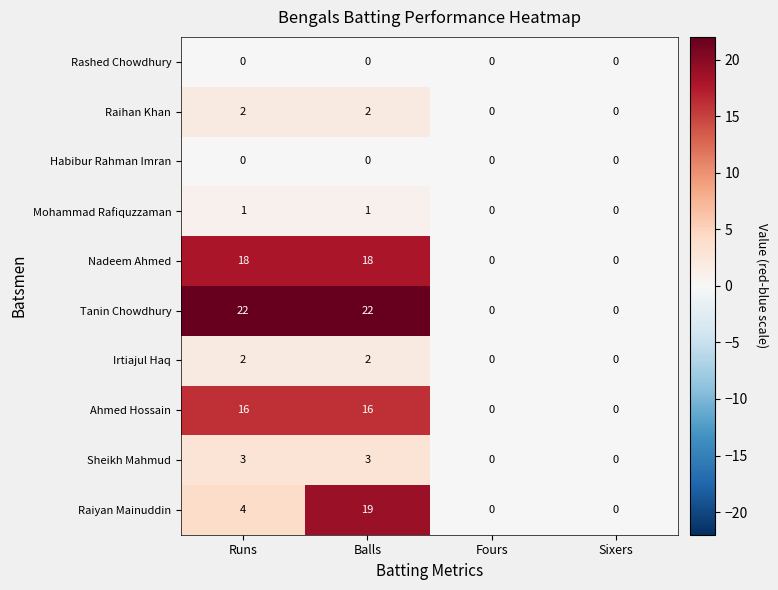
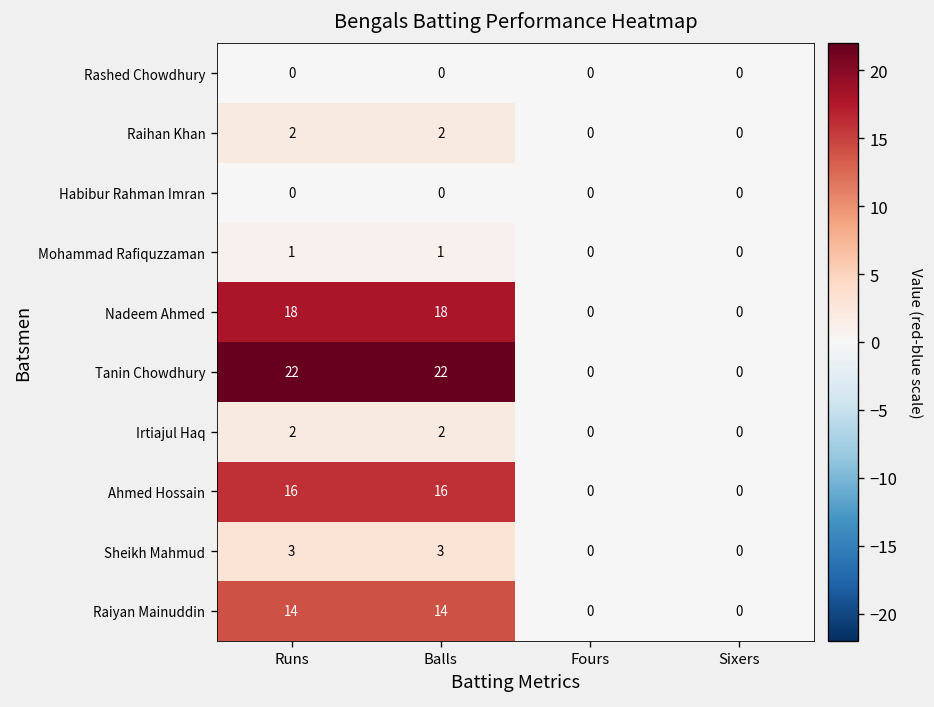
Raiyan Mainuddin, Runs: 4 -> 14
Raiyan Mainuddin, Balls: 19 -> 14
